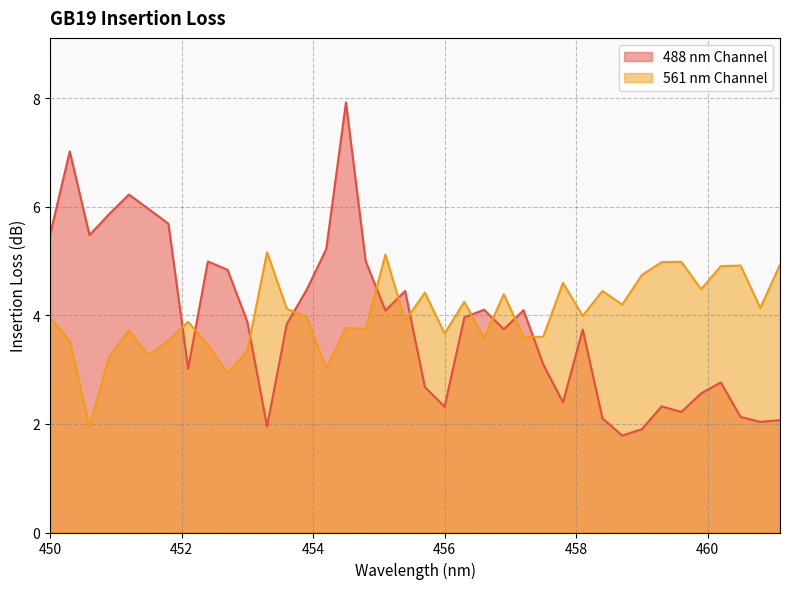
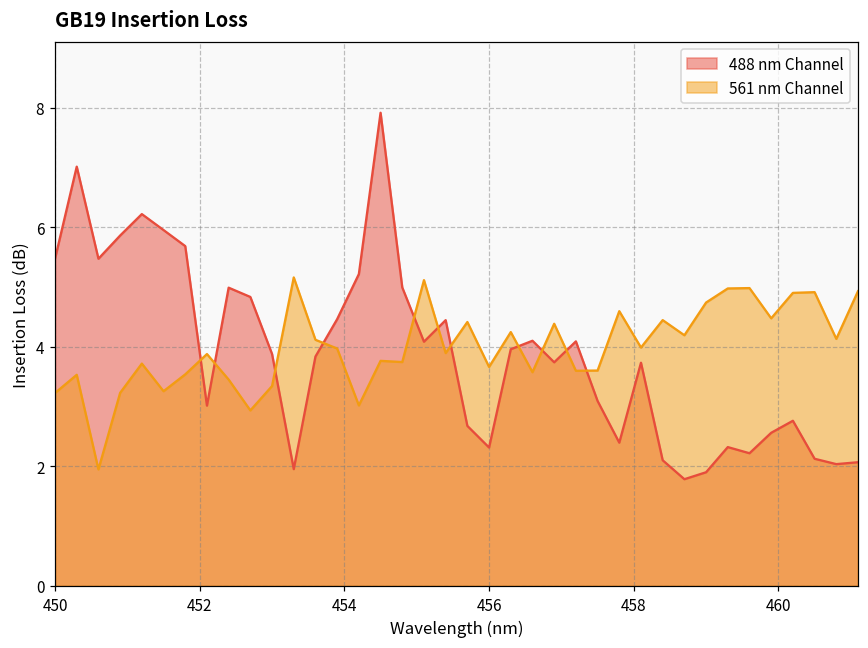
561 nm Channel, 450: 4.0 -> 3.2
